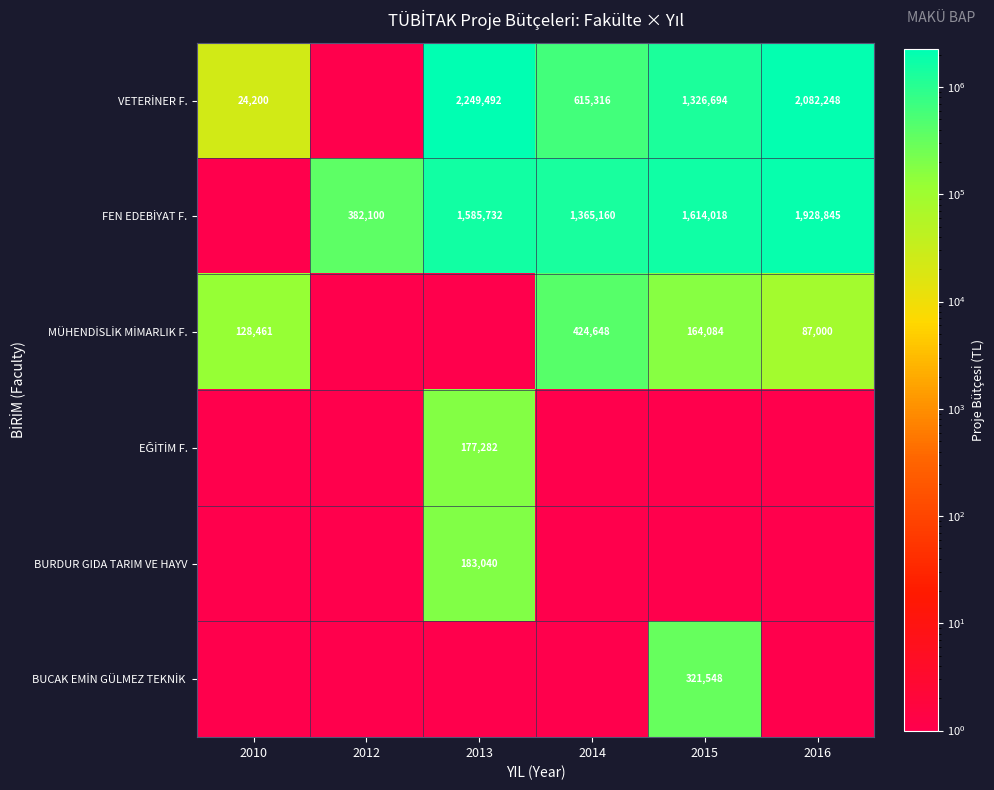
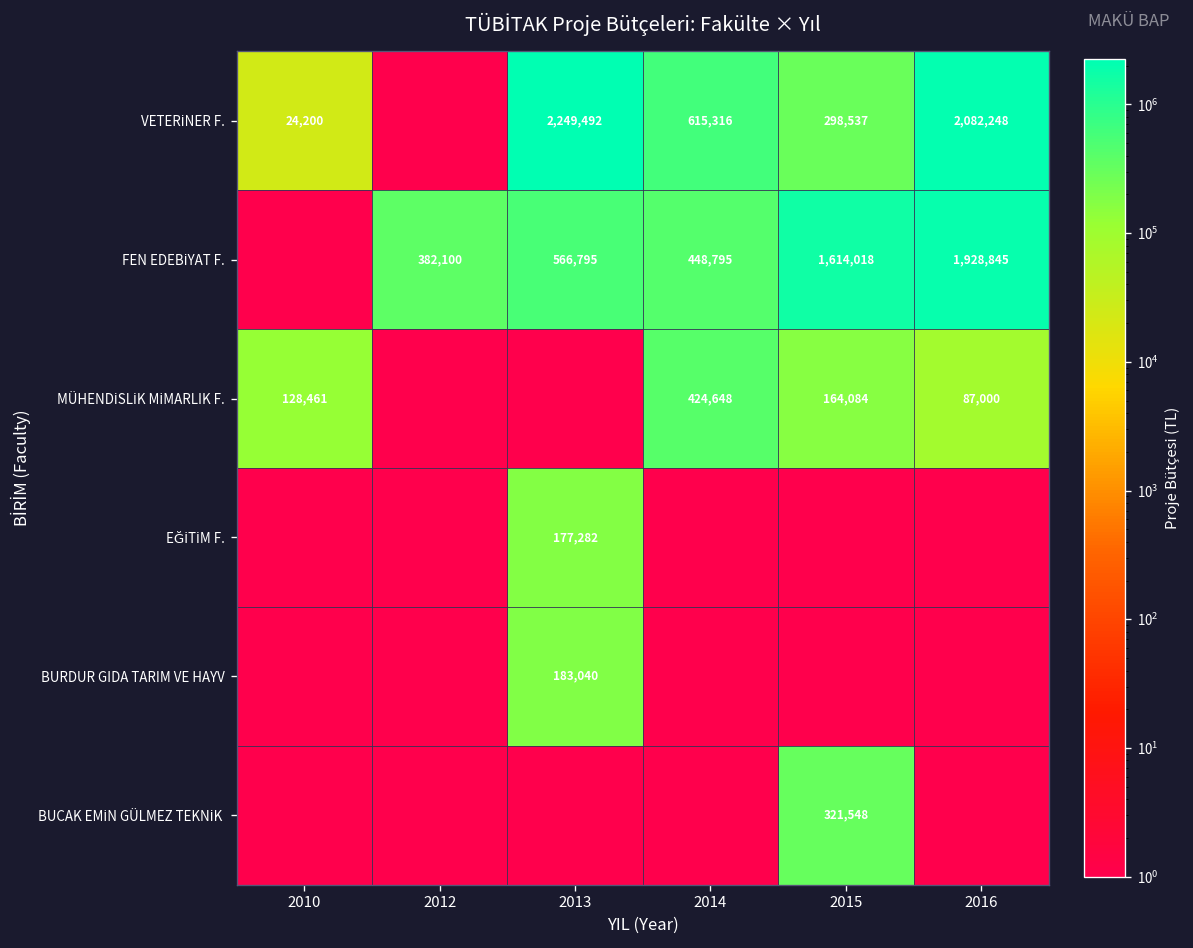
VETERİNER F., 2015: 1,326,694 -> 298,537
FEN EDEBİYAT F., 2013: 1,585,732 -> 566,795
FEN EDEBİYAT F., 2014: 1,365,160 -> 448,795
